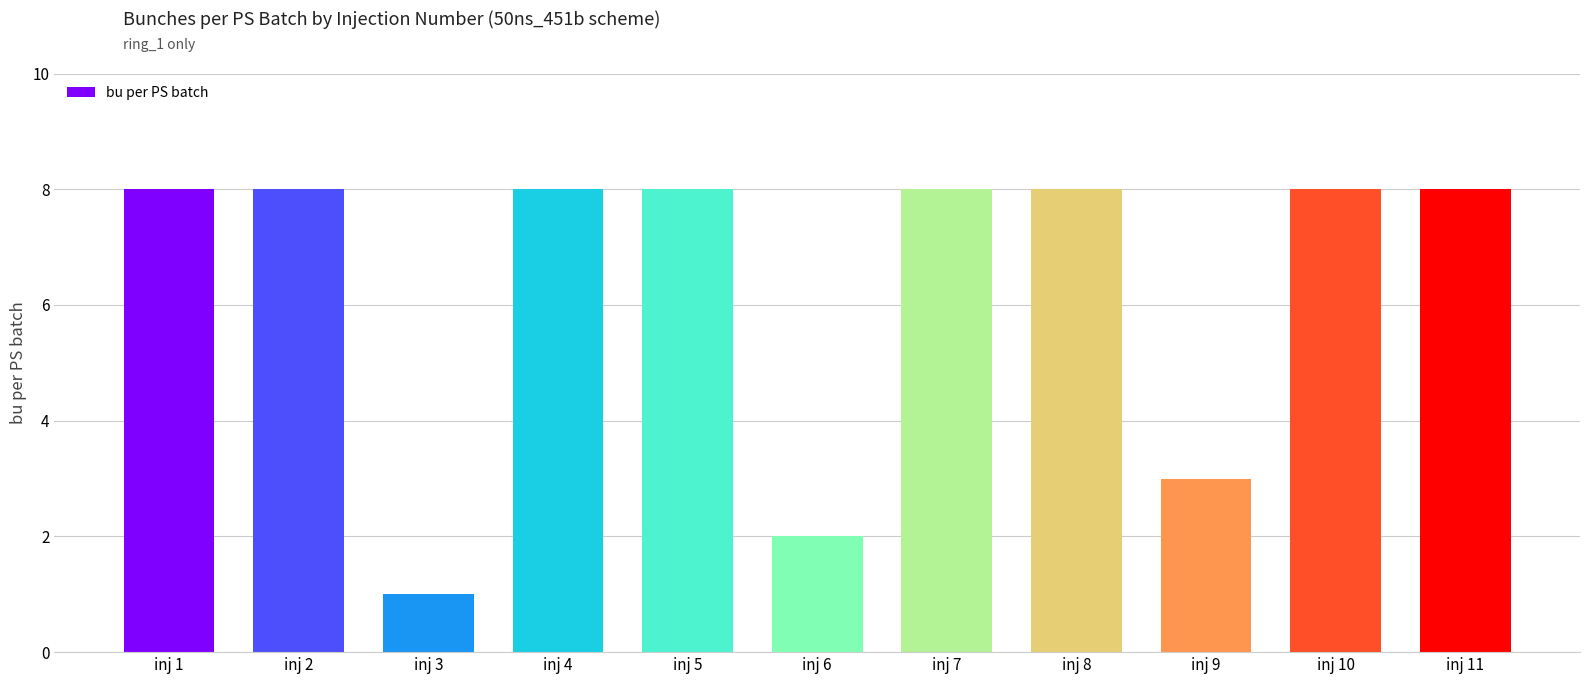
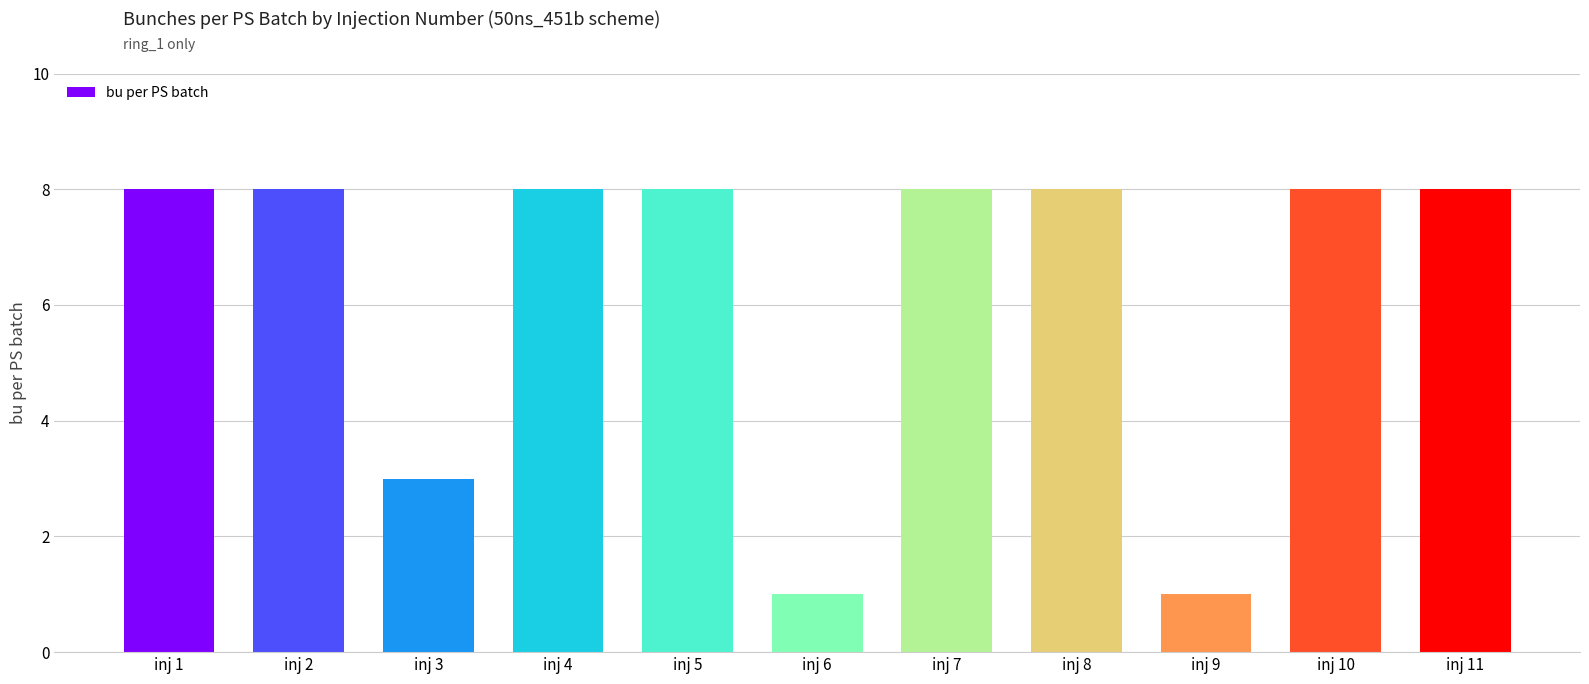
inj 3: 1 -> 3
inj 6: 2 -> 1
inj 9: 3 -> 1
